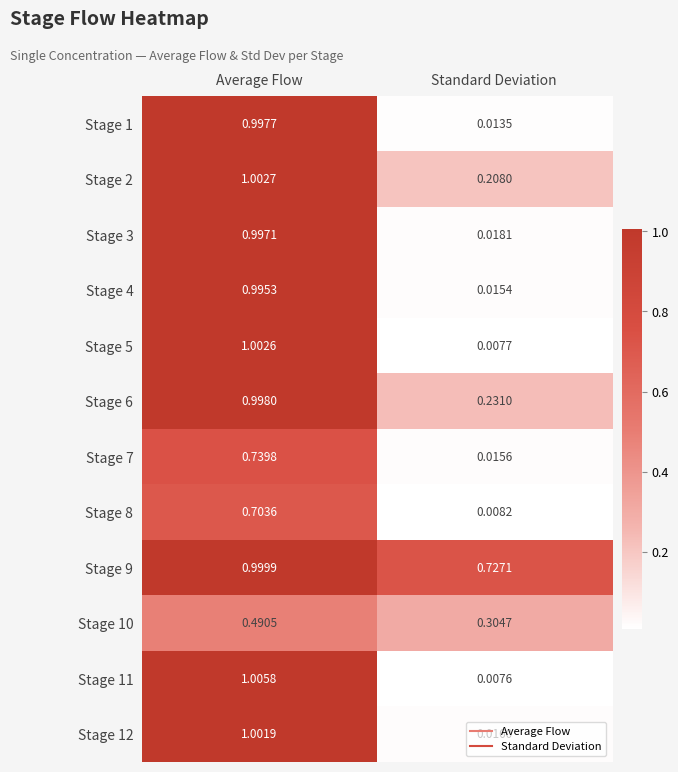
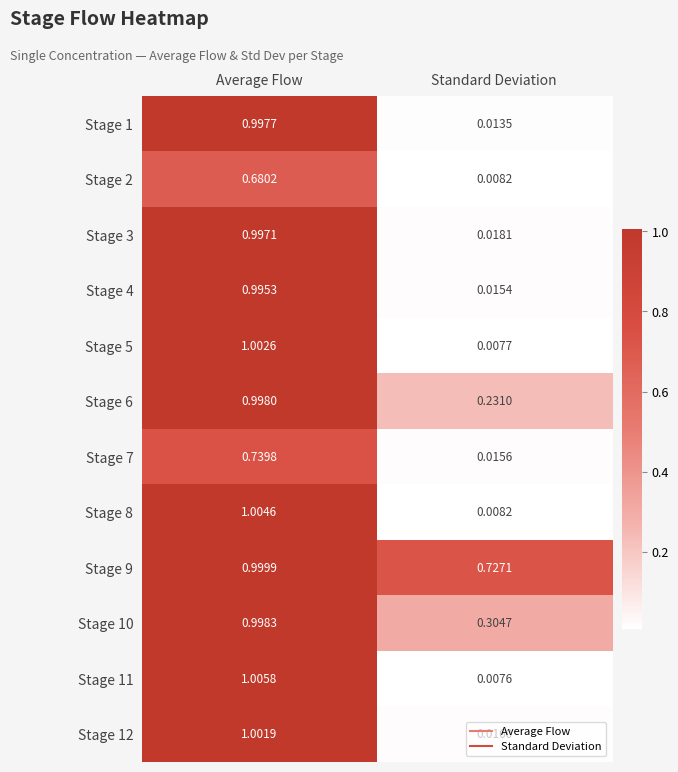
Stage 2, Average Flow: 1.0027 -> 0.6802
Stage 2, Standard Deviation: 0.2080 -> 0.0082
Stage 8, Average Flow: 0.7036 -> 1.0046
Stage 10, Average Flow: 0.4905 -> 0.9983
